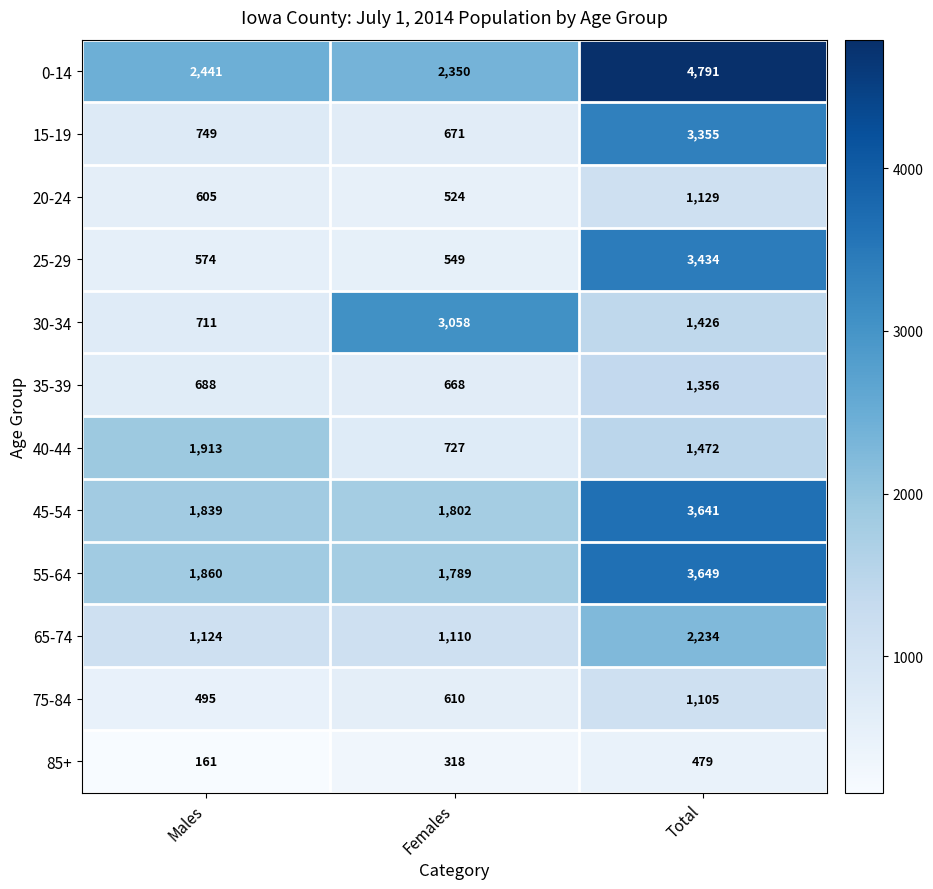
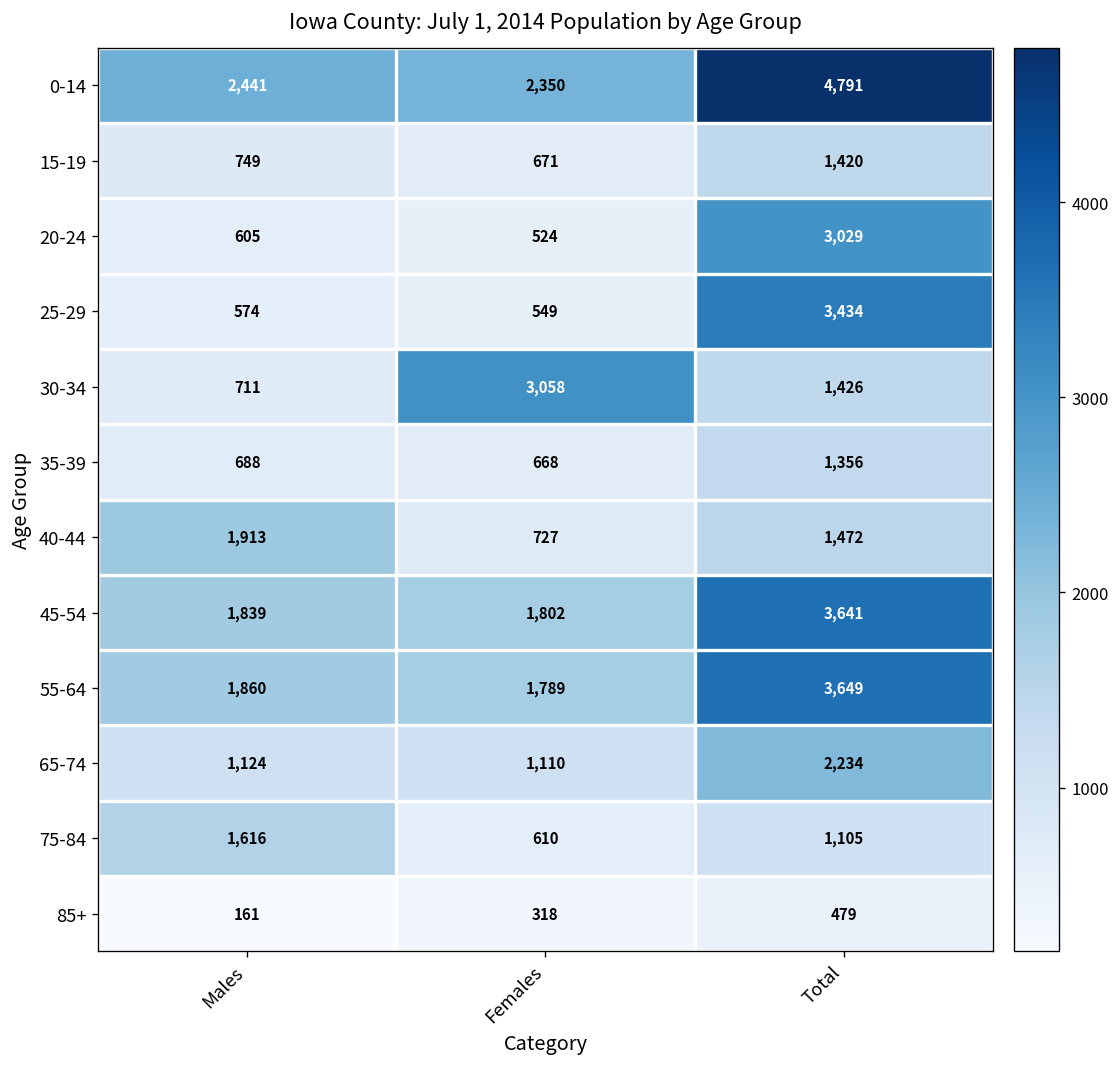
15-19, Total: 3,355 -> 1,420
20-24, Total: 1,129 -> 3,029
75-84, Males: 495 -> 1,616
